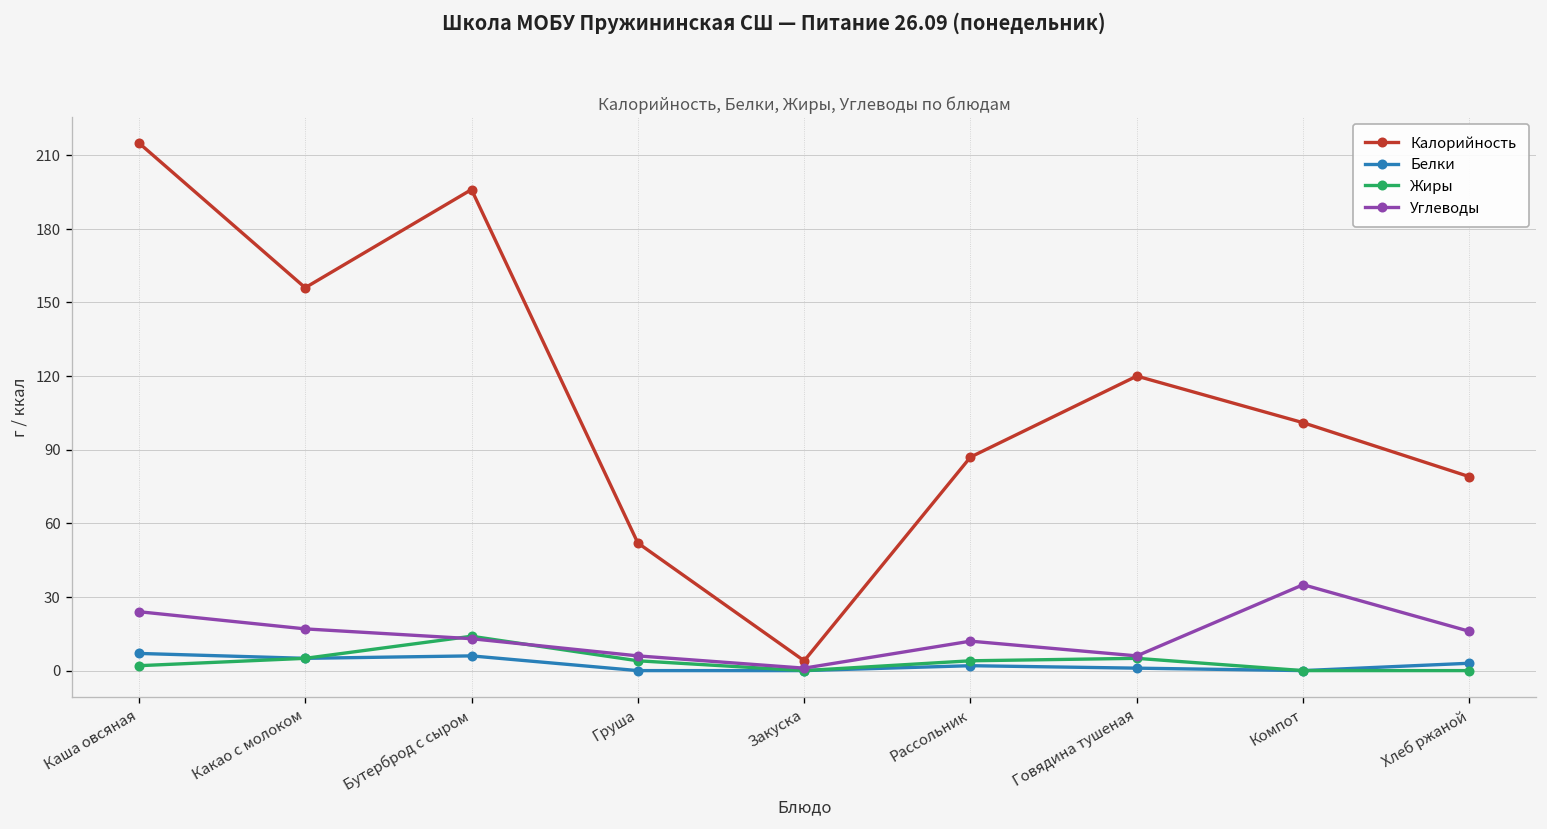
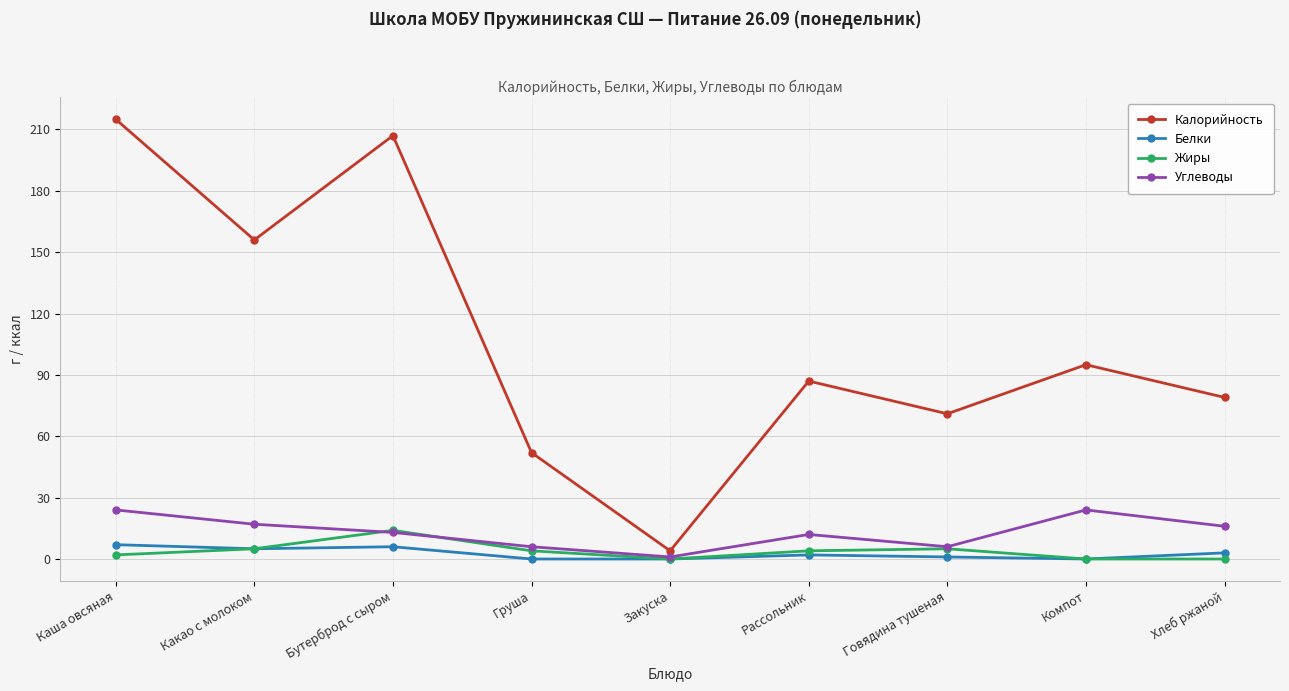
Калорийность, Бутерброд с сыром: 196 -> 207
Калорийность, Говядина тушеная: 120 -> 71
Калорийность, Компот: 101 -> 95
Углеводы, Компот: 35 -> 24
